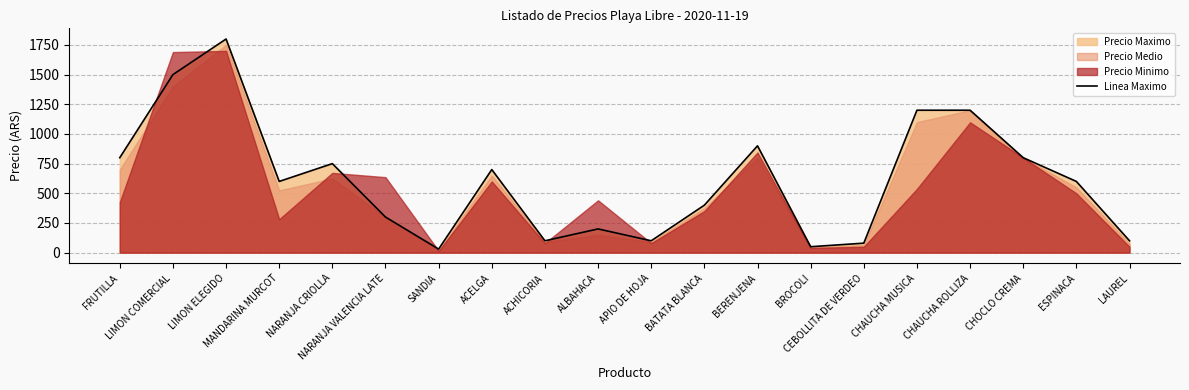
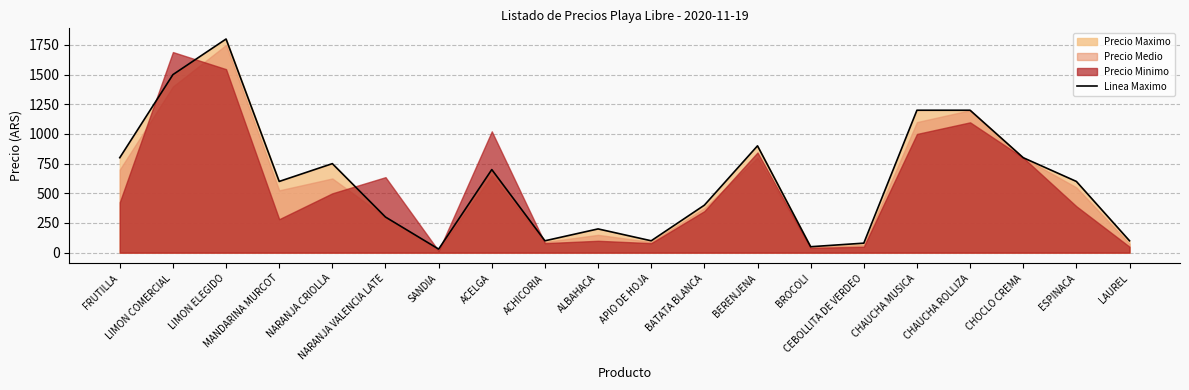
Precio Minimo, LIMON ELEGIDO: 1700 -> 1550
Precio Minimo, NARANJA CRIOLLA: 670 -> 500
Precio Minimo, ACELGA: 600 -> 1020
Precio Minimo, ALBAHACA: 440 -> 100
Precio Minimo, CHAUCHA MUSICA: 540 -> 1000
Precio Minimo, ESPINACA: 500 -> 390
